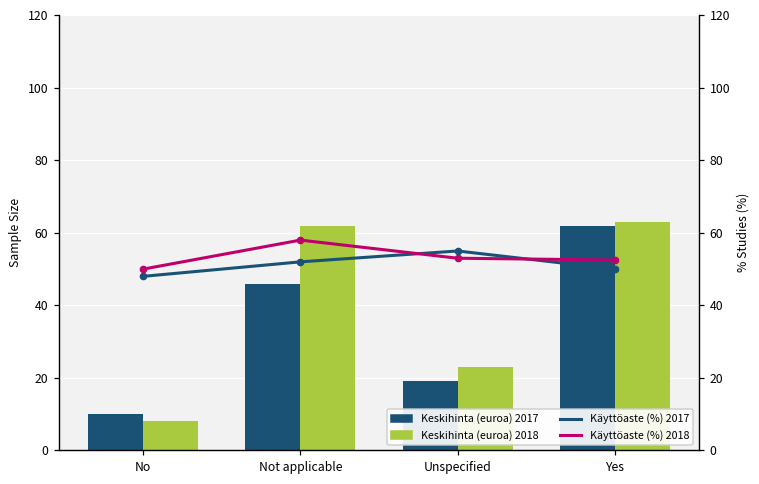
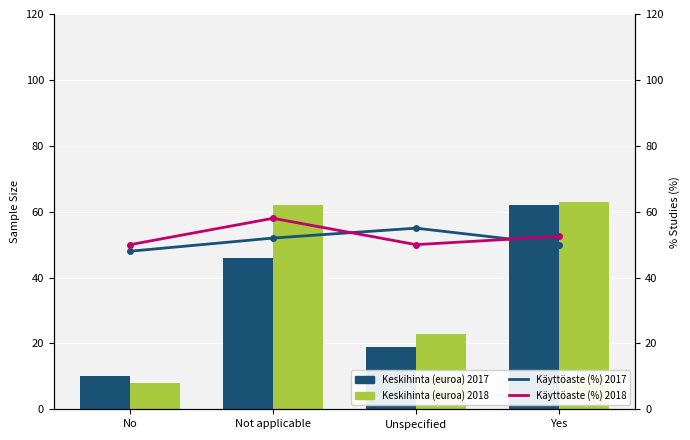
Käyttöaste (%) 2018, Unspecified: 53 -> 50
